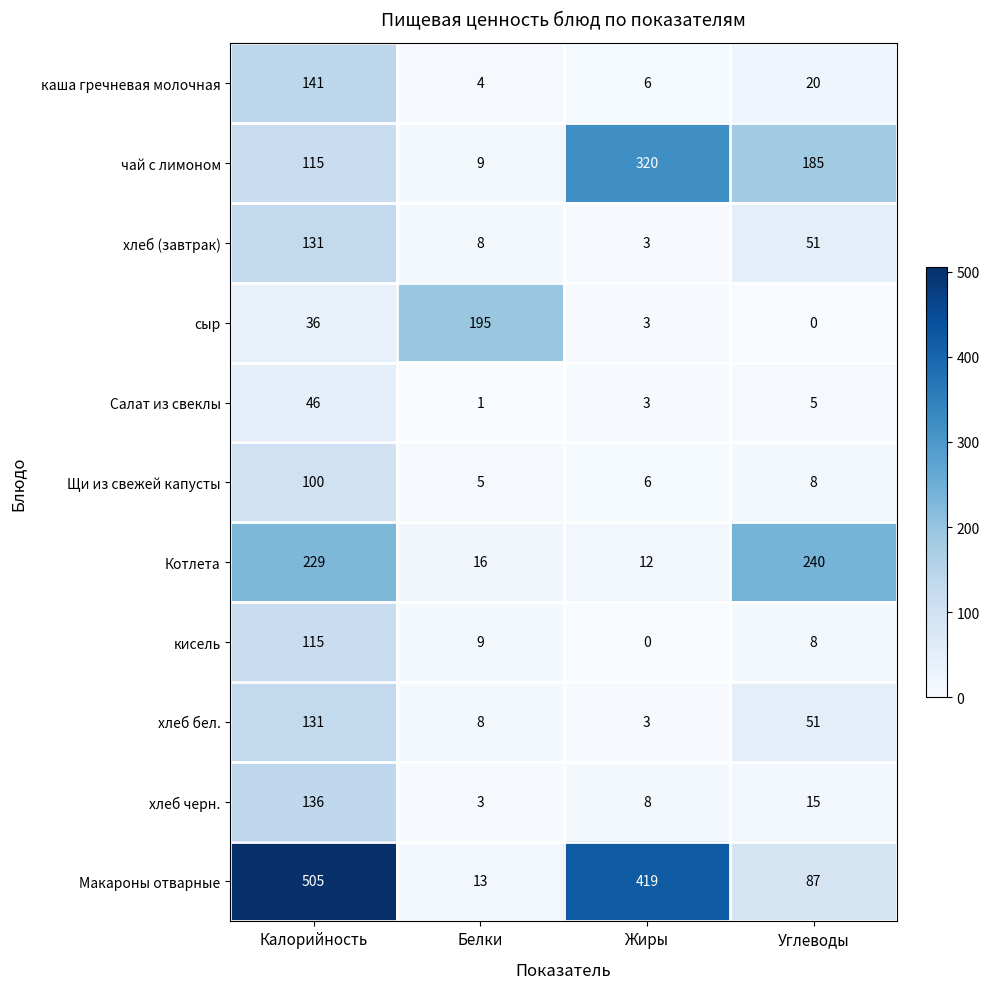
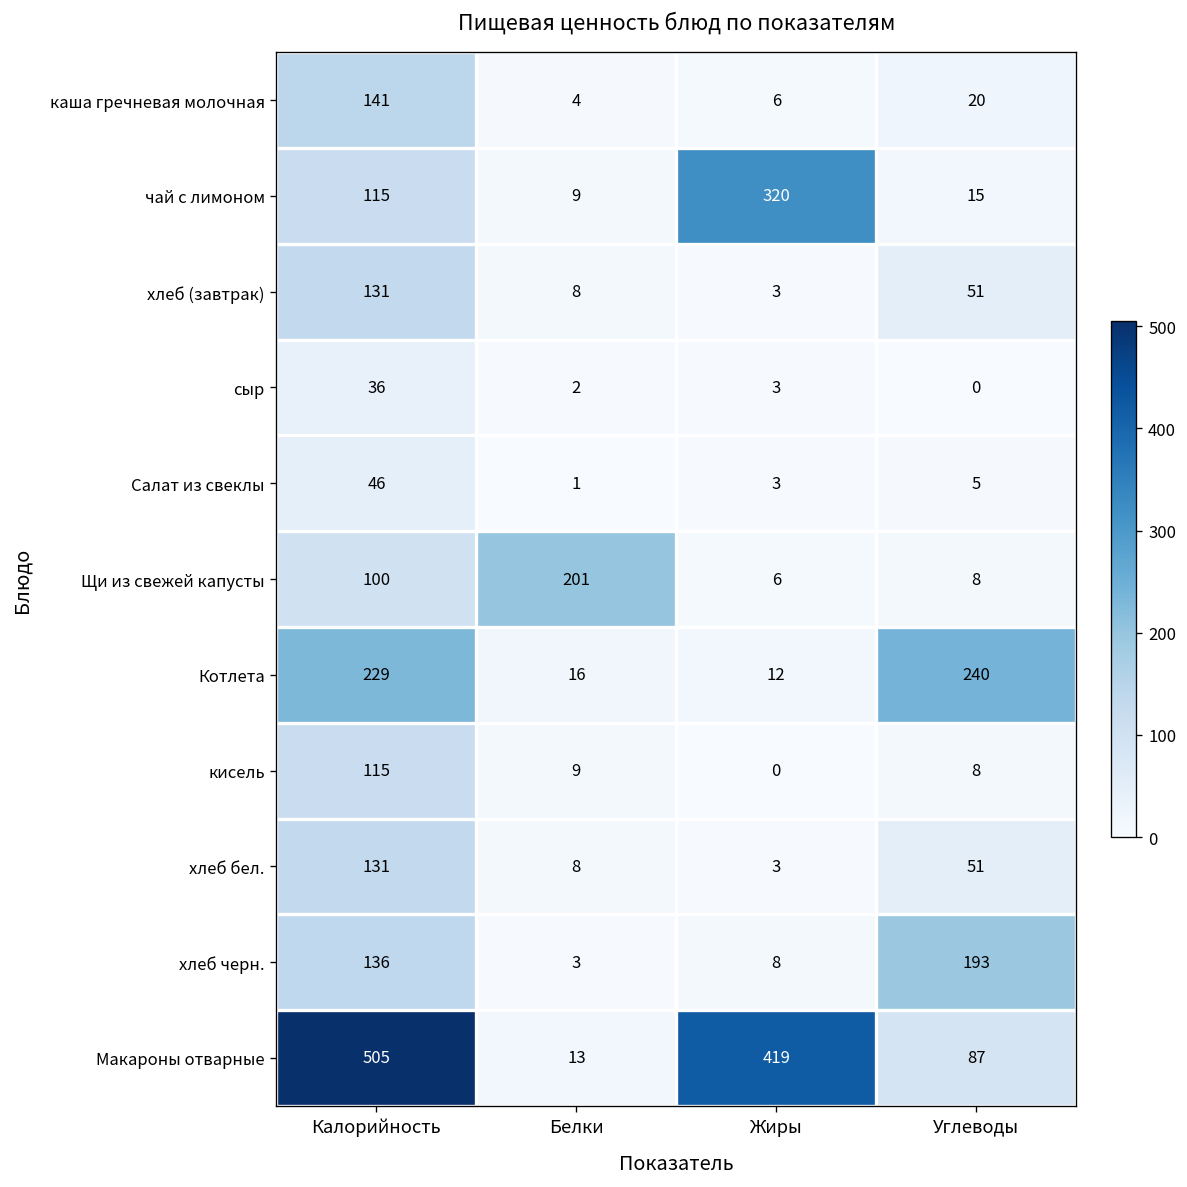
чай с лимоном, Углеводы: 185 -> 15
сыр, Белки: 195 -> 2
Щи из свежей капусты, Белки: 5 -> 201
хлеб черн., Углеводы: 15 -> 193
